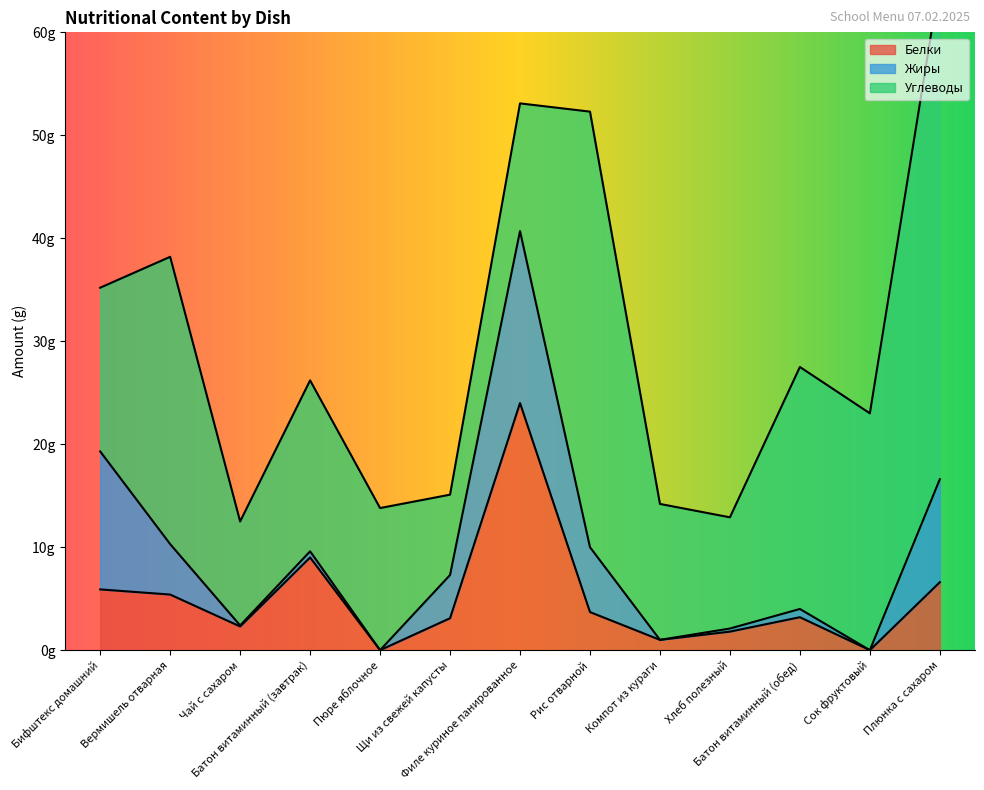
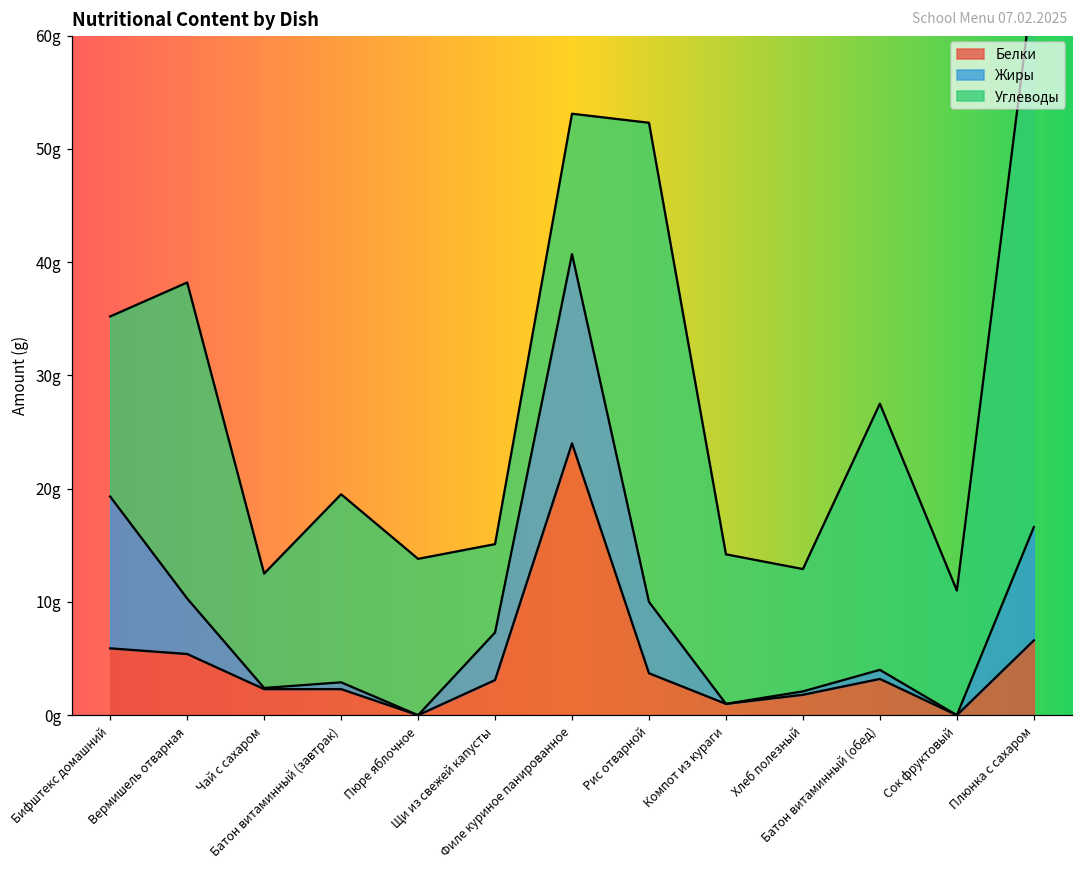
Белки, Батон витаминный (завтрак): 9.0g -> 2.3g
Углеводы, Сок фруктовый: 23g -> 11g
